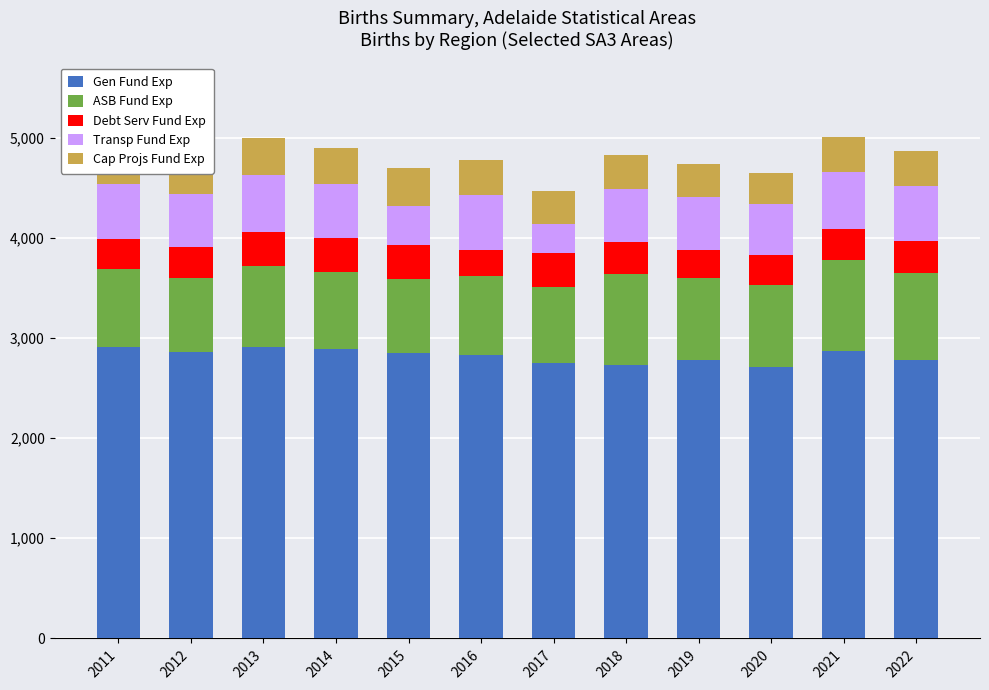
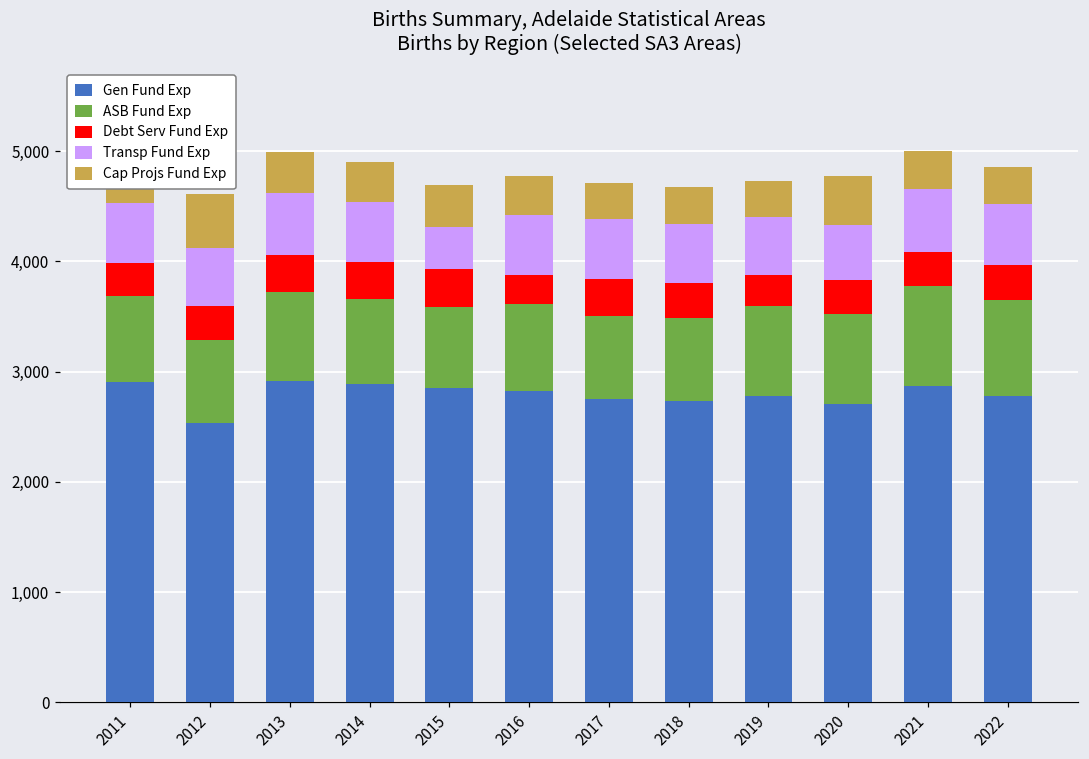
Gen Fund Exp, 2012: 2,860 -> 2,540
Transp Fund Exp, 2017: 300 -> 540
ASB Fund Exp, 2018: 910 -> 760
Cap Projs Fund Exp, 2020: 310 -> 440
